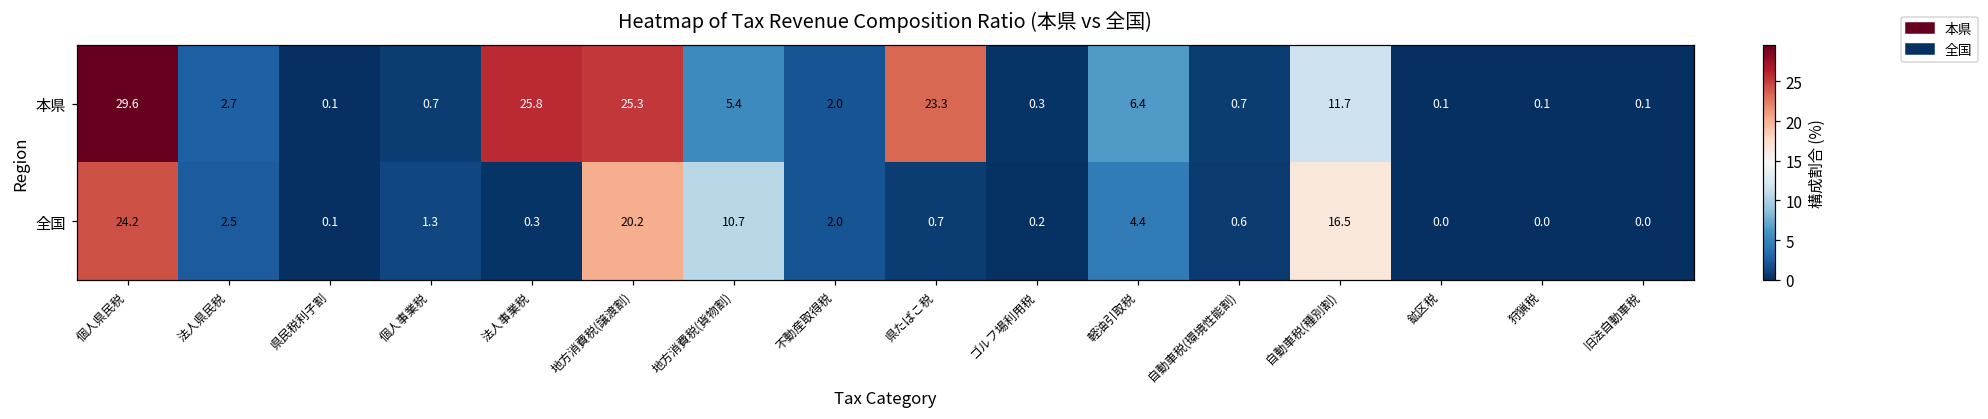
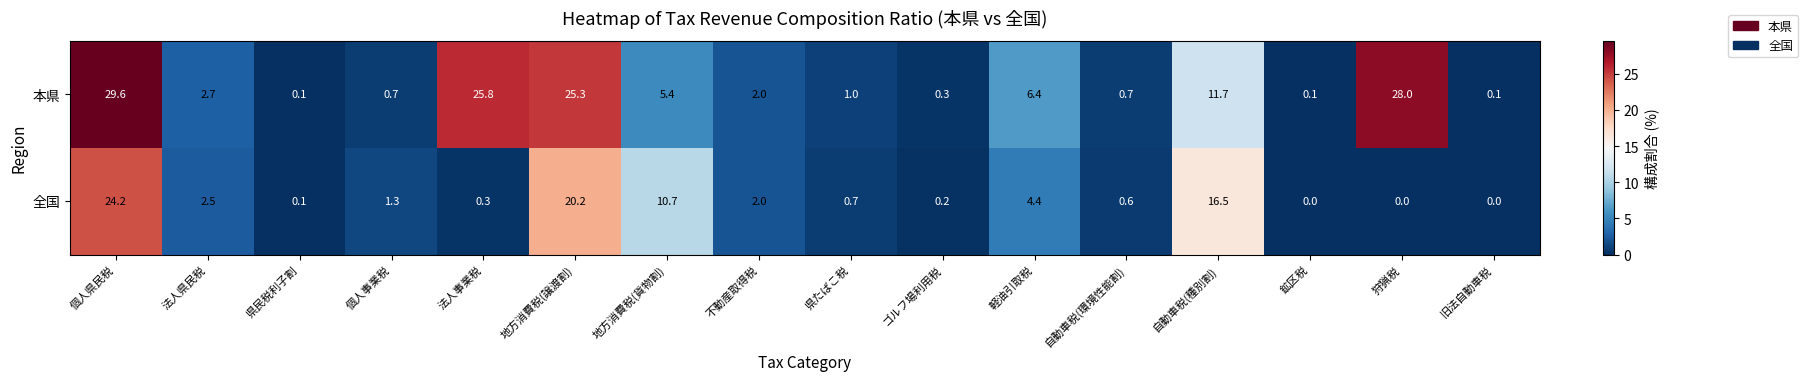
本県, 県たばこ税: 23.3 -> 1.0
本県, 狩猟税: 0.1 -> 28.0
